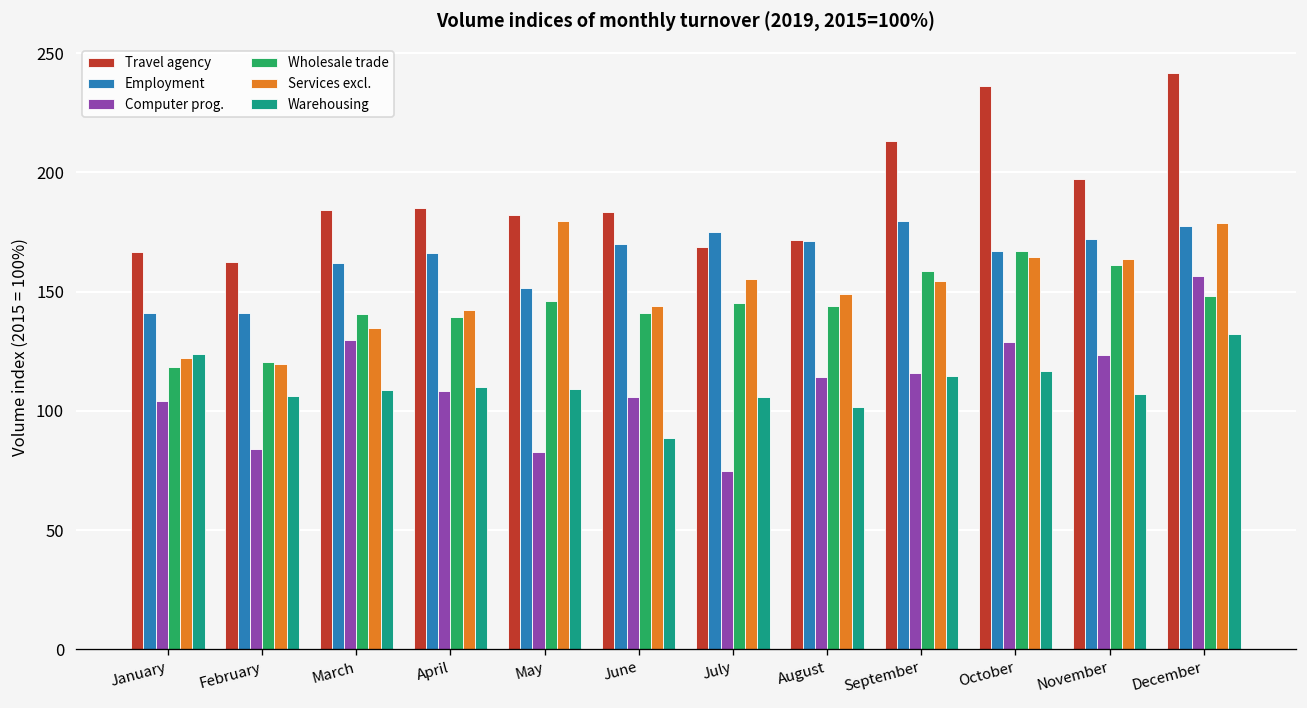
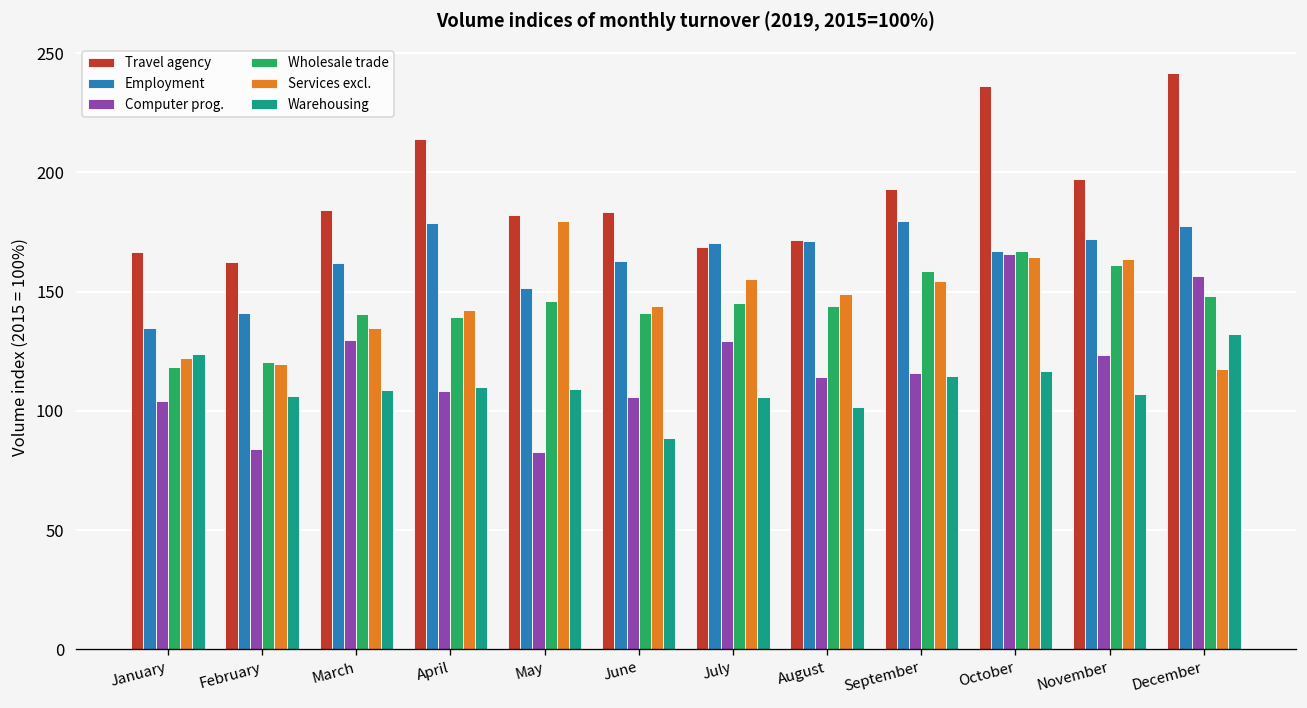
Employment, January: 141 -> 135
Travel agency, April: 185 -> 214
Employment, April: 166 -> 179
Employment, June: 170 -> 163
Employment, July: 175 -> 170
Computer prog., July: 75 -> 129
Travel agency, September: 213 -> 193
Computer prog., October: 129 -> 166
Services excl., December: 179 -> 118
